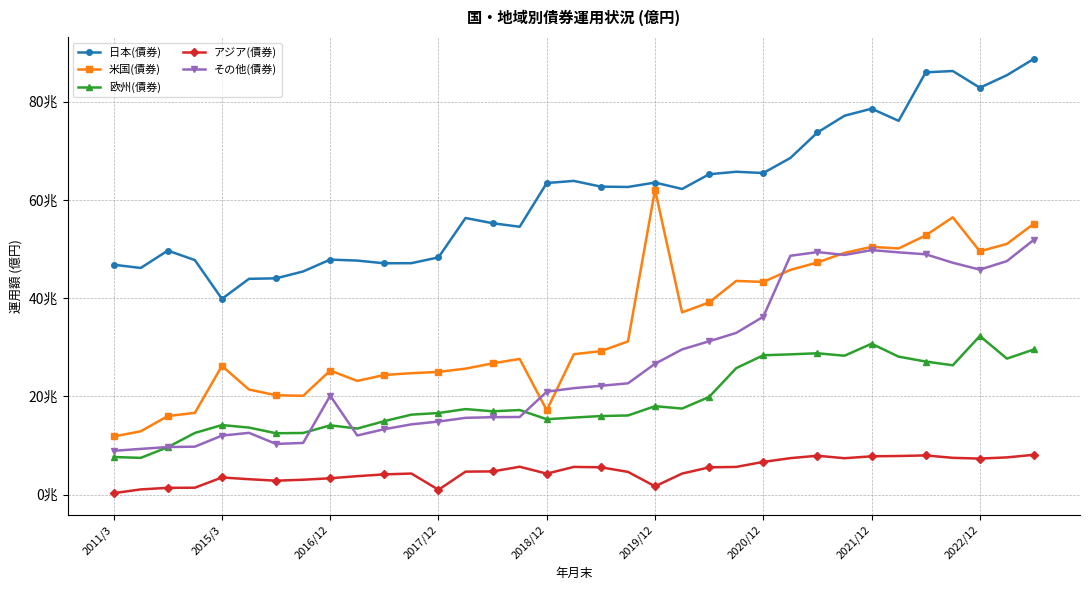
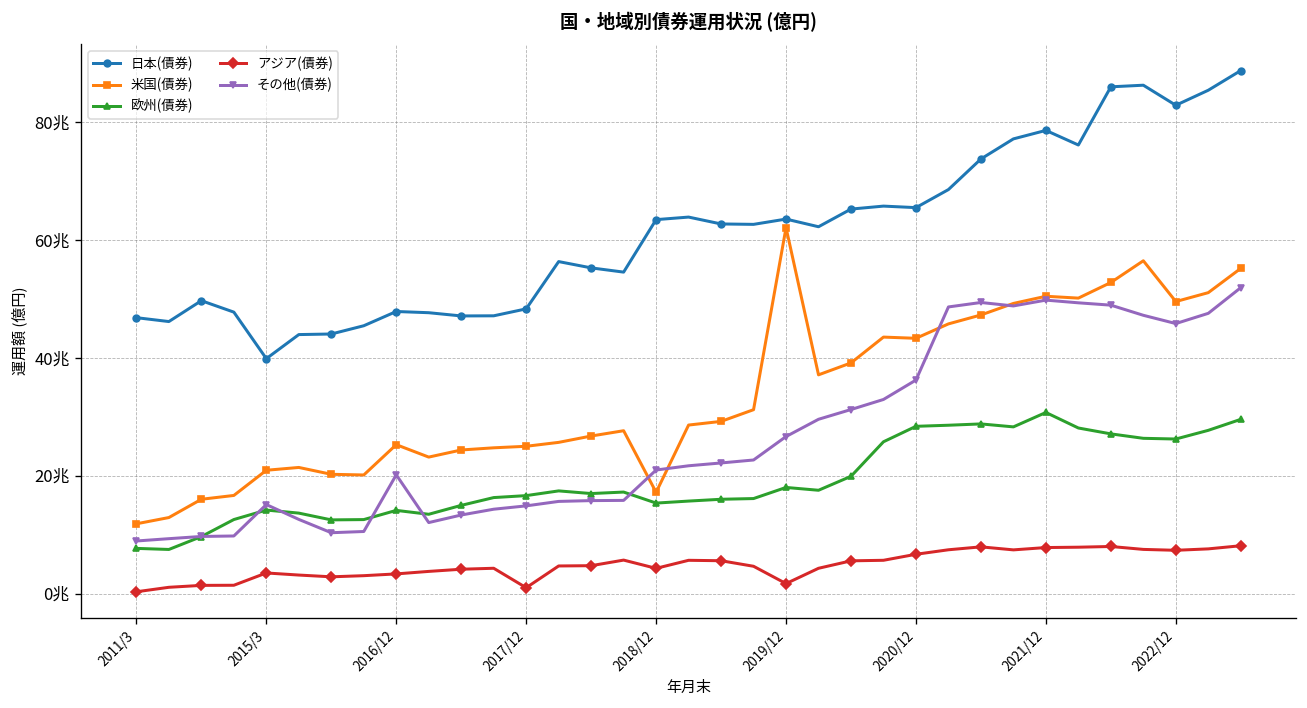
米国(債券), 2015/3: 26兆 -> 21兆
その他(債券), 2015/3: 12兆 -> 15兆
欧州(債券), 2022/12: 32兆 -> 26兆
